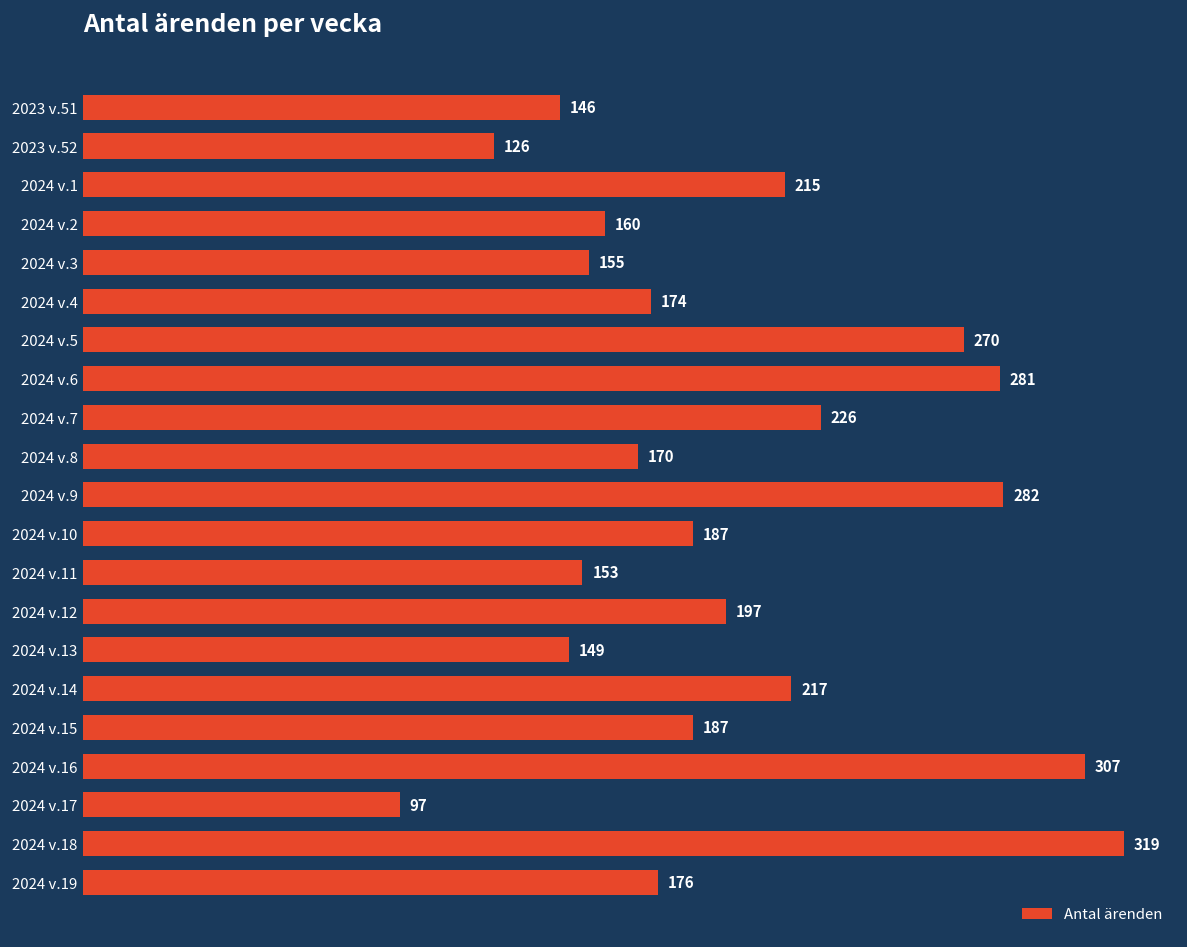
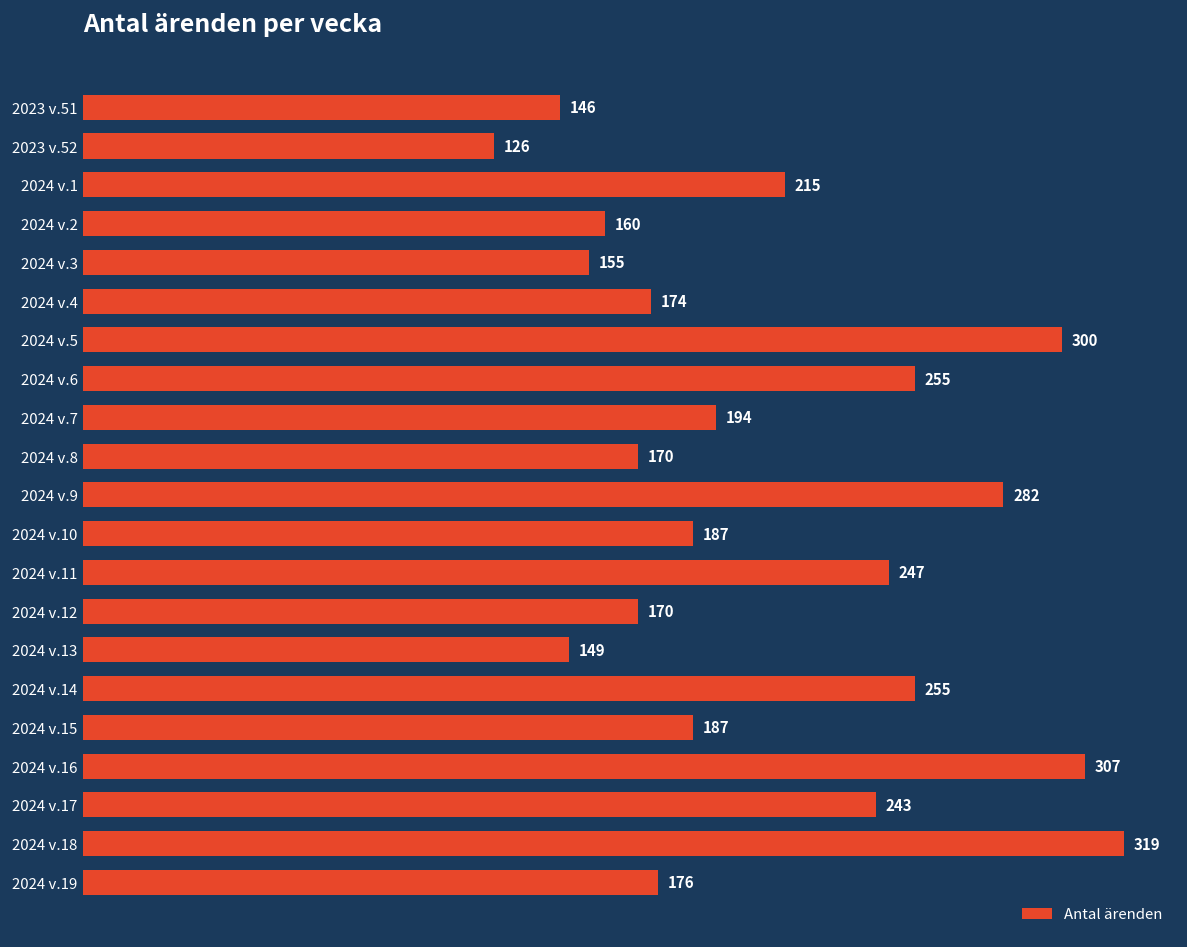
2024 v.5: 270 -> 300
2024 v.6: 281 -> 255
2024 v.7: 226 -> 194
2024 v.11: 153 -> 247
2024 v.12: 197 -> 170
2024 v.14: 217 -> 255
2024 v.17: 97 -> 243
